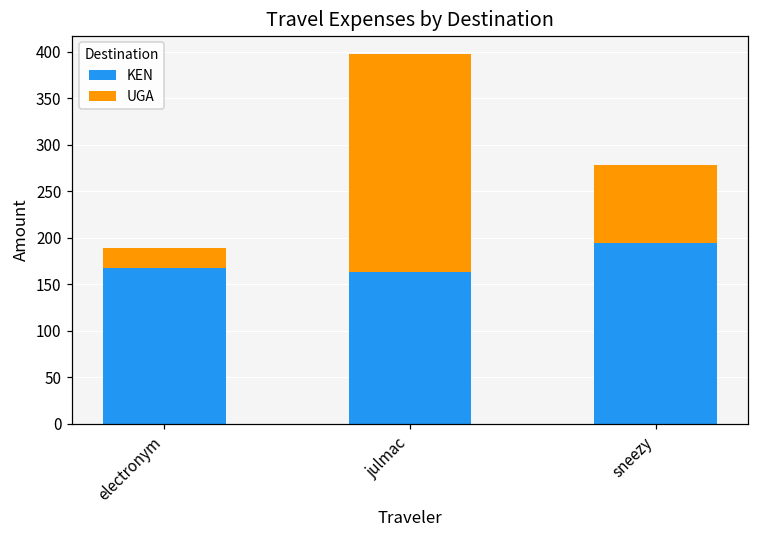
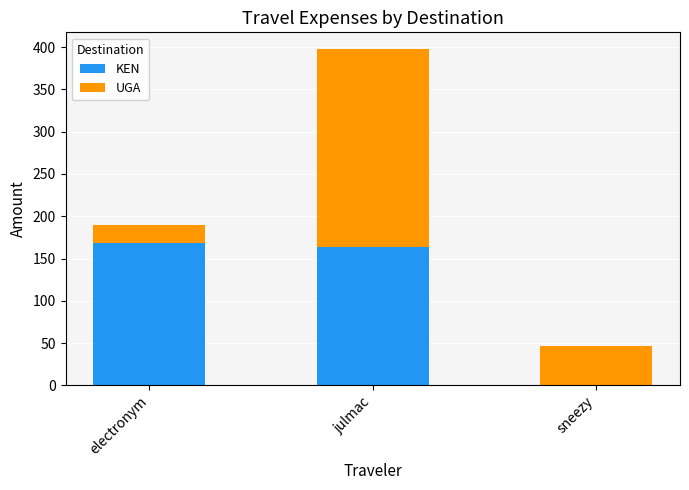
KEN, sneezy: 200 -> 0
UGA, sneezy: 80 -> 50
